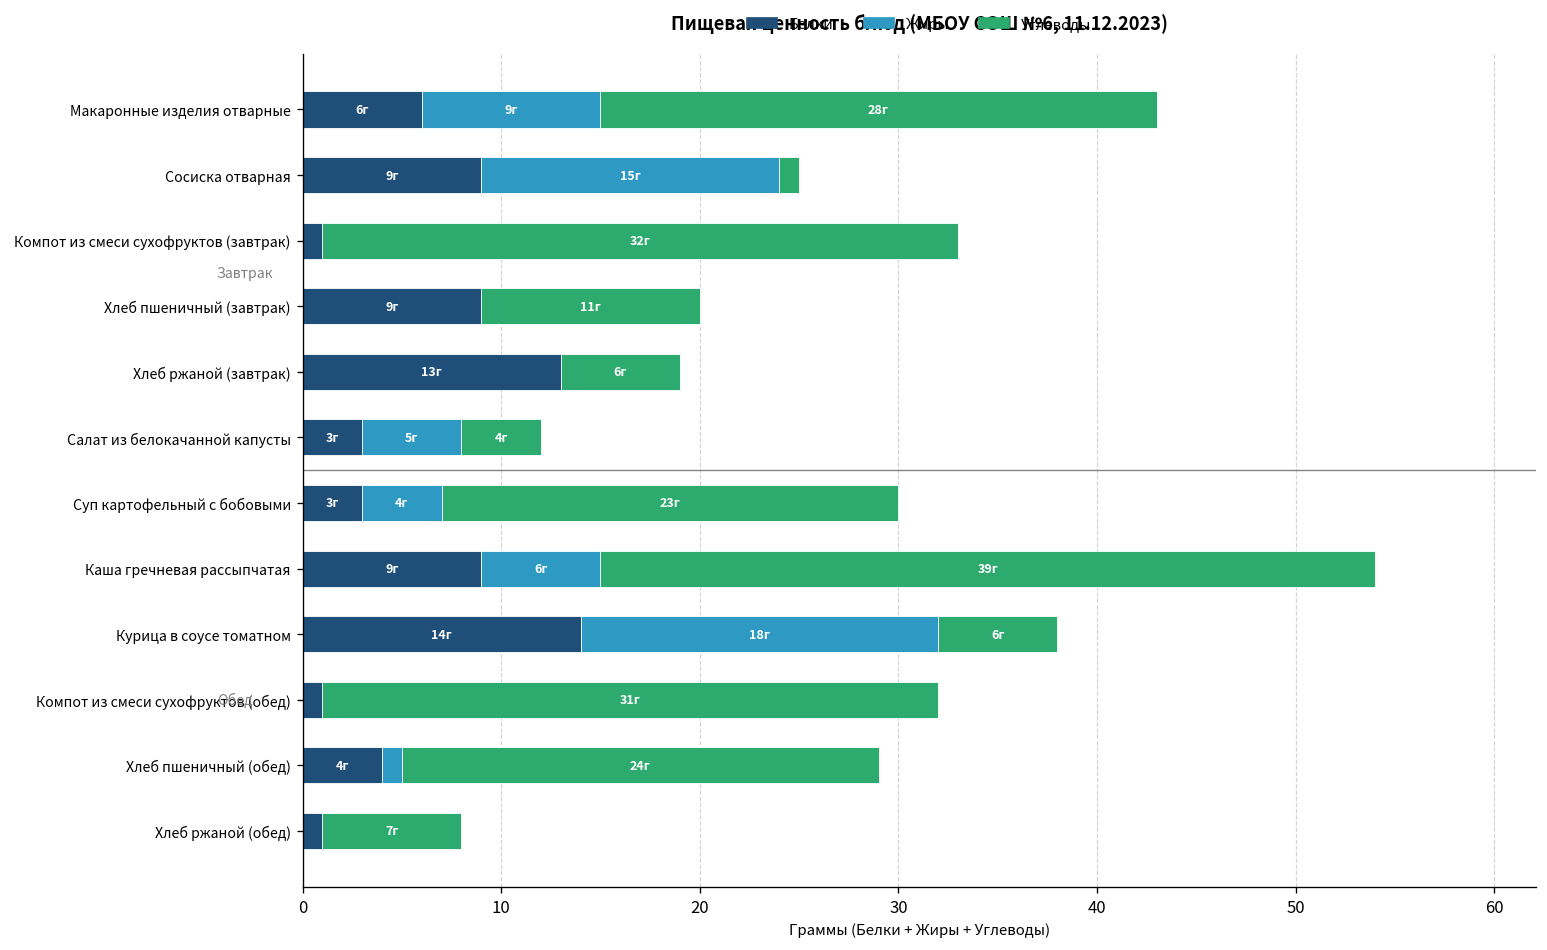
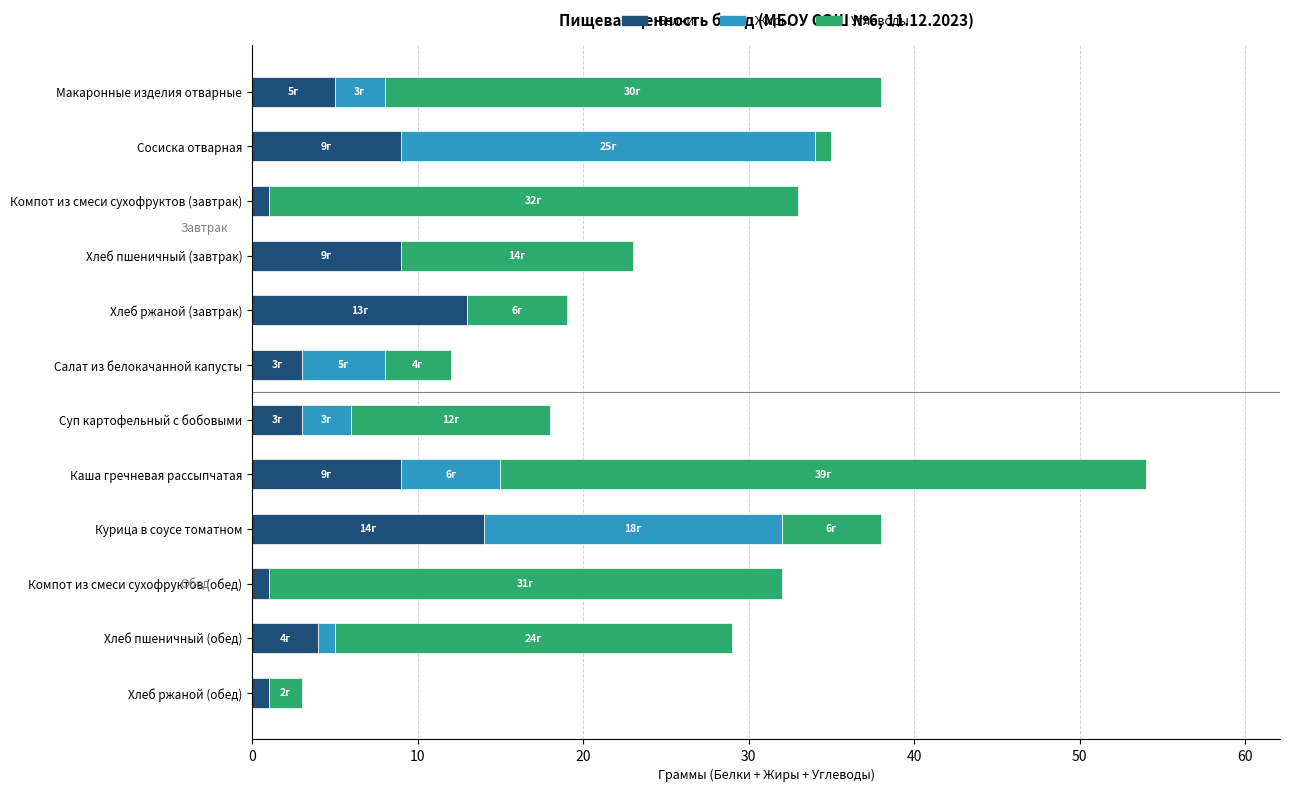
Белки, Макаронные изделия отварные: 6г -> 5г
Жиры, Макаронные изделия отварные: 9г -> 3г
Углеводы, Макаронные изделия отварные: 28г -> 30г
Жиры, Сосиска отварная: 15г -> 25г
Углеводы, Хлеб пшеничный (завтрак): 11г -> 14г
Жиры, Суп картофельный с бобовыми: 4г -> 3г
Углеводы, Суп картофельный с бобовыми: 23г -> 12г
Углеводы, Хлеб ржаной (обед): 7г -> 2г
